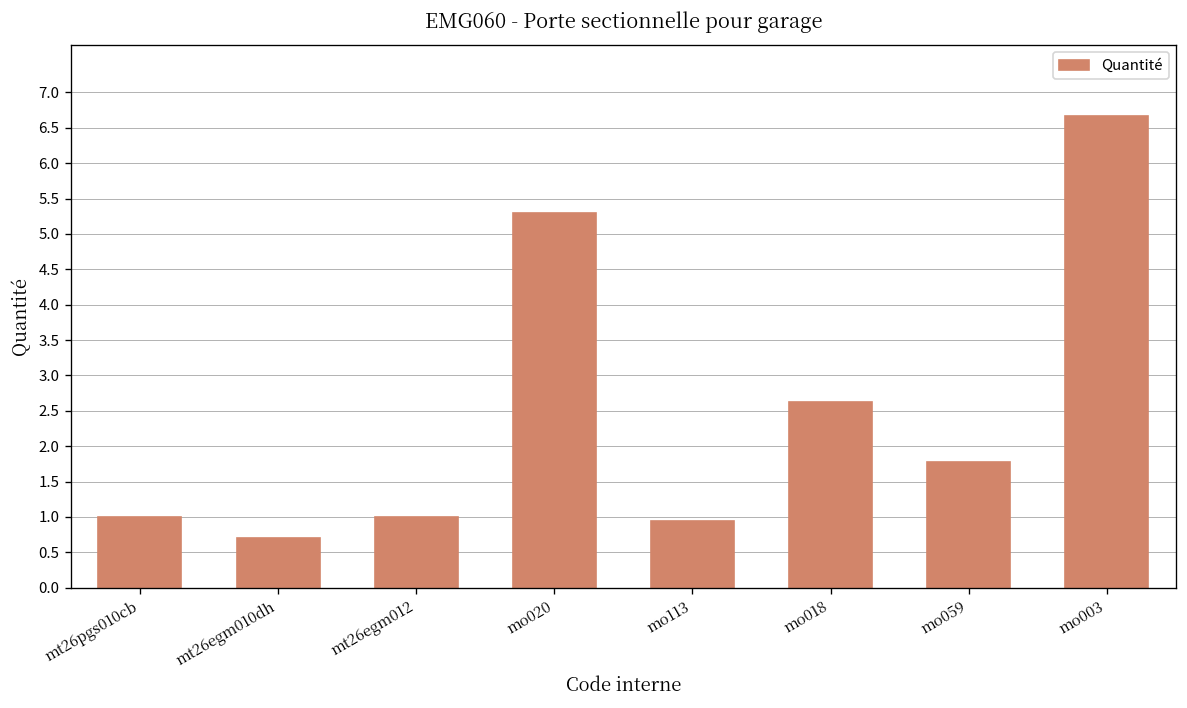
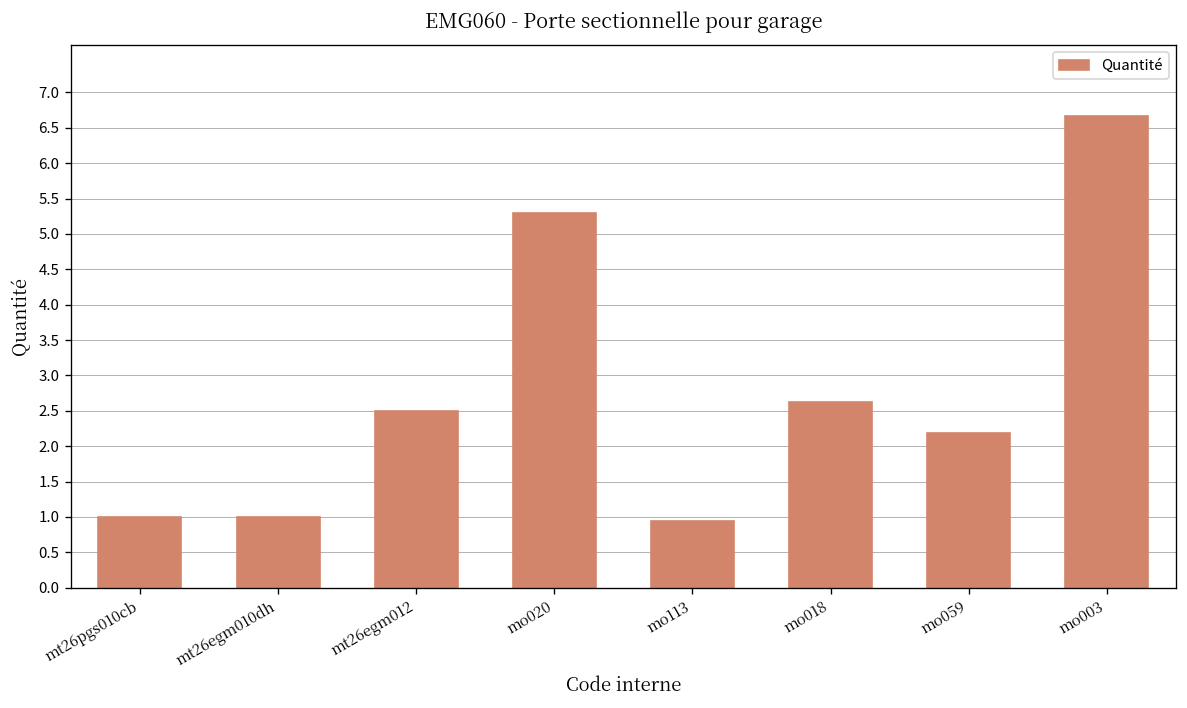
mt26egm010dh: 0.7 -> 1.0
mt26egm012: 1.0 -> 2.5
mo059: 1.8 -> 2.2
